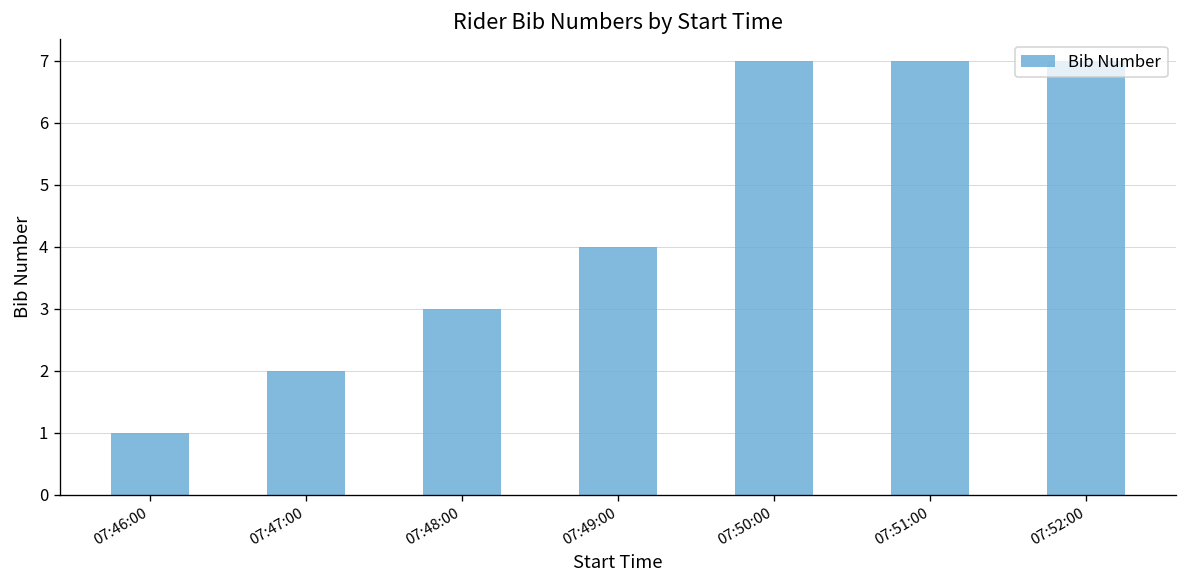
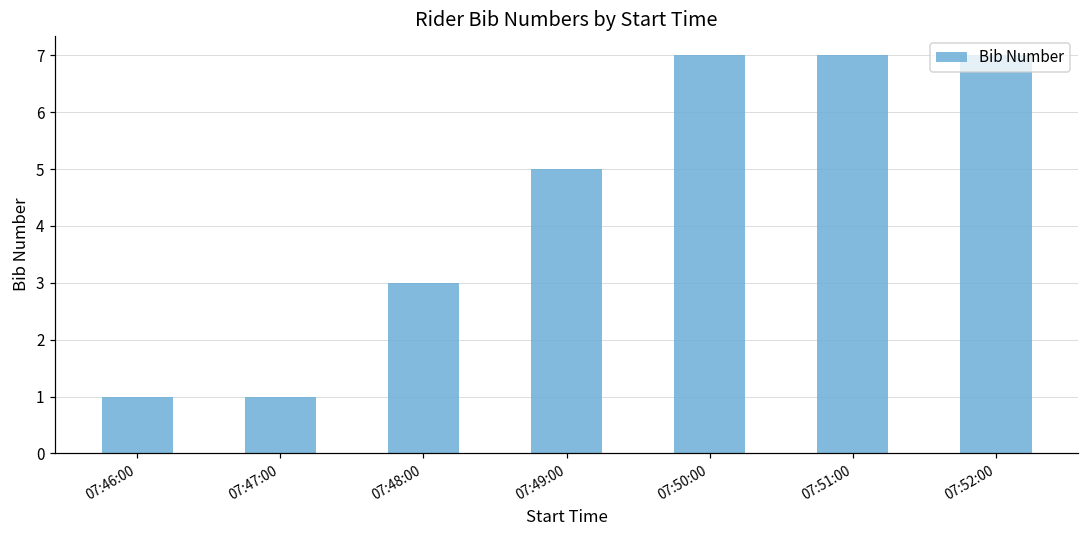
07:47:00: 2 -> 1
07:49:00: 4 -> 5
